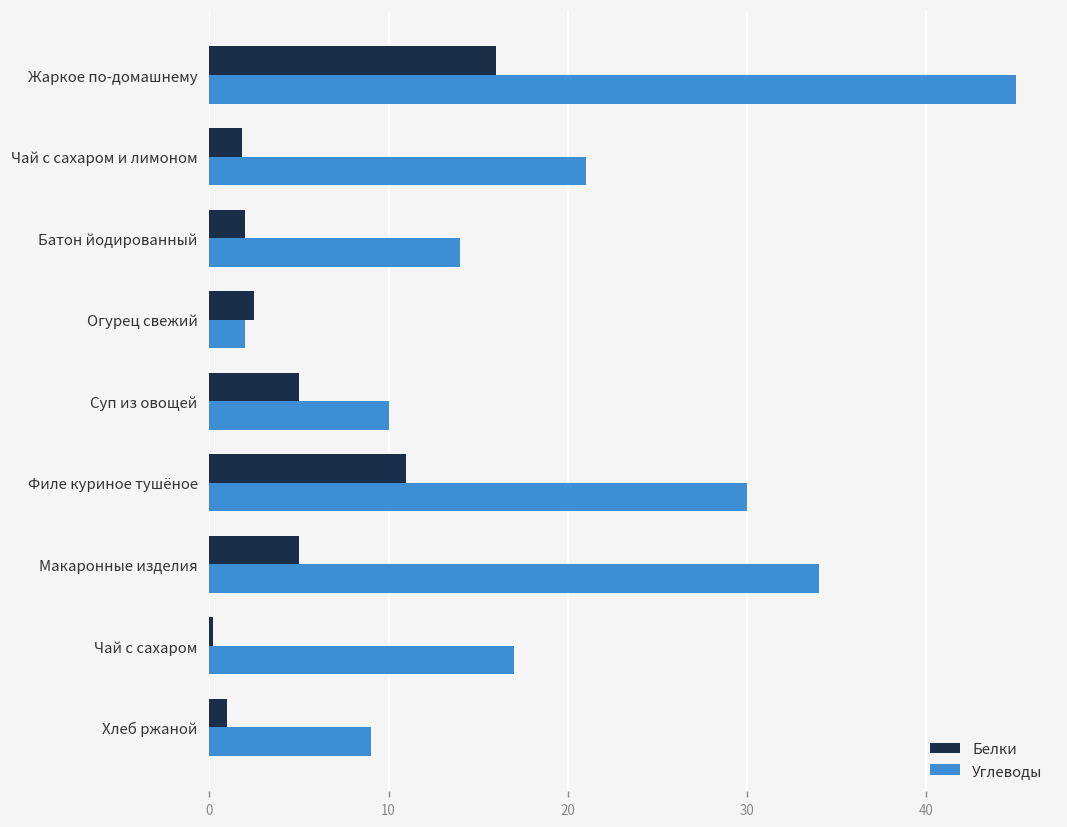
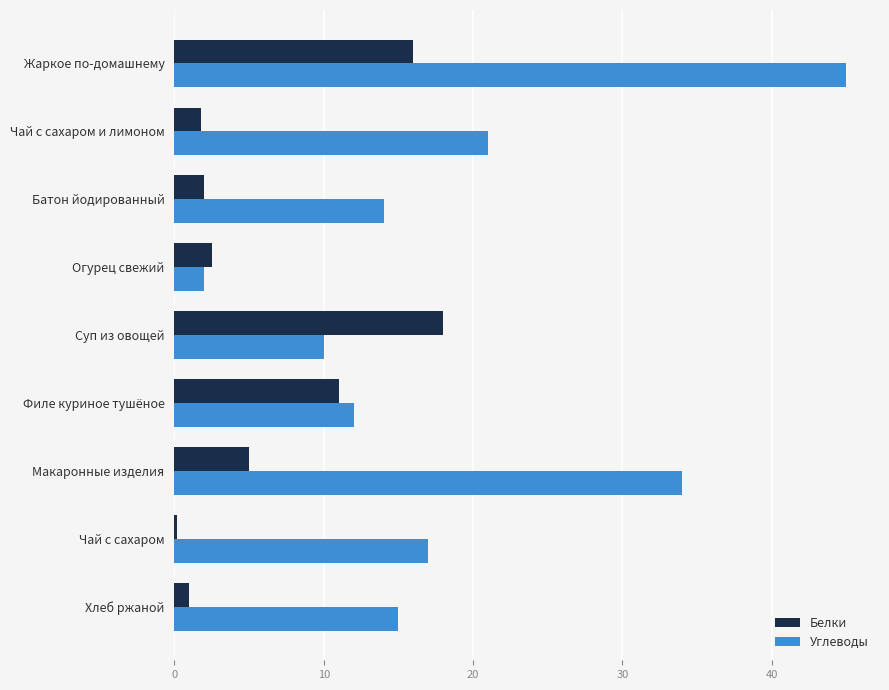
Белки, Суп из овощей: 5 -> 18
Углеводы, Филе куриное тушёное: 30 -> 12
Углеводы, Хлеб ржаной: 9 -> 15
